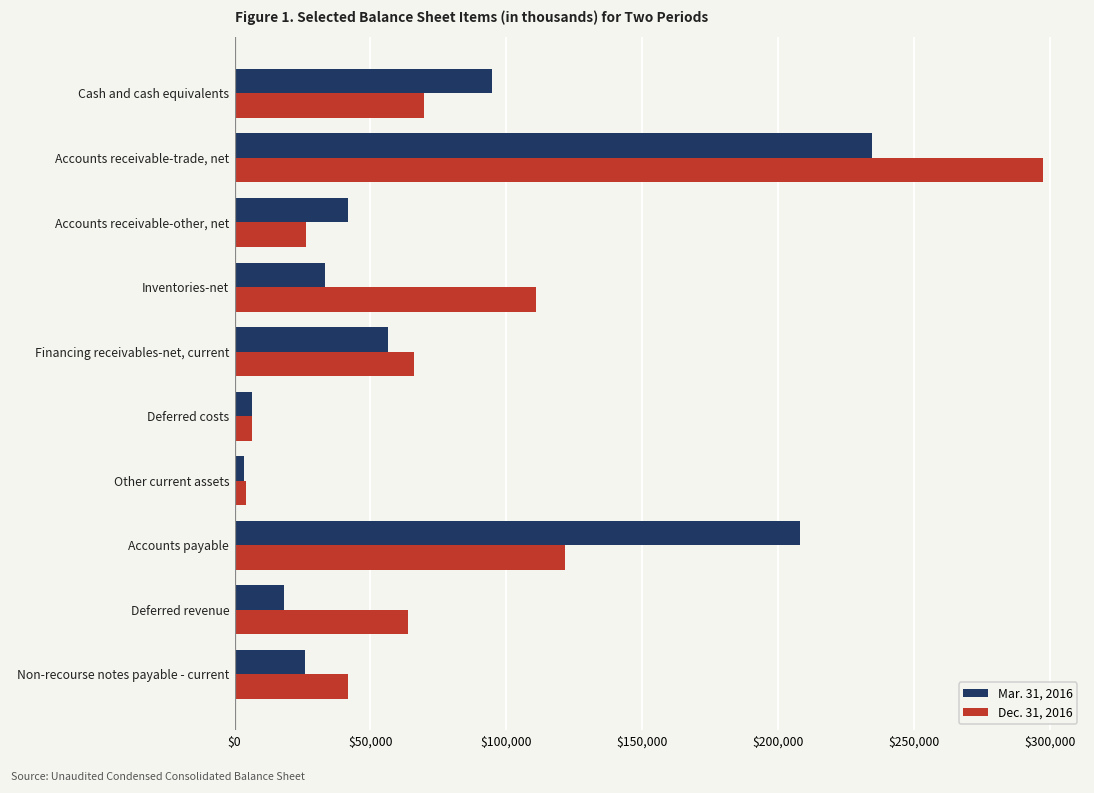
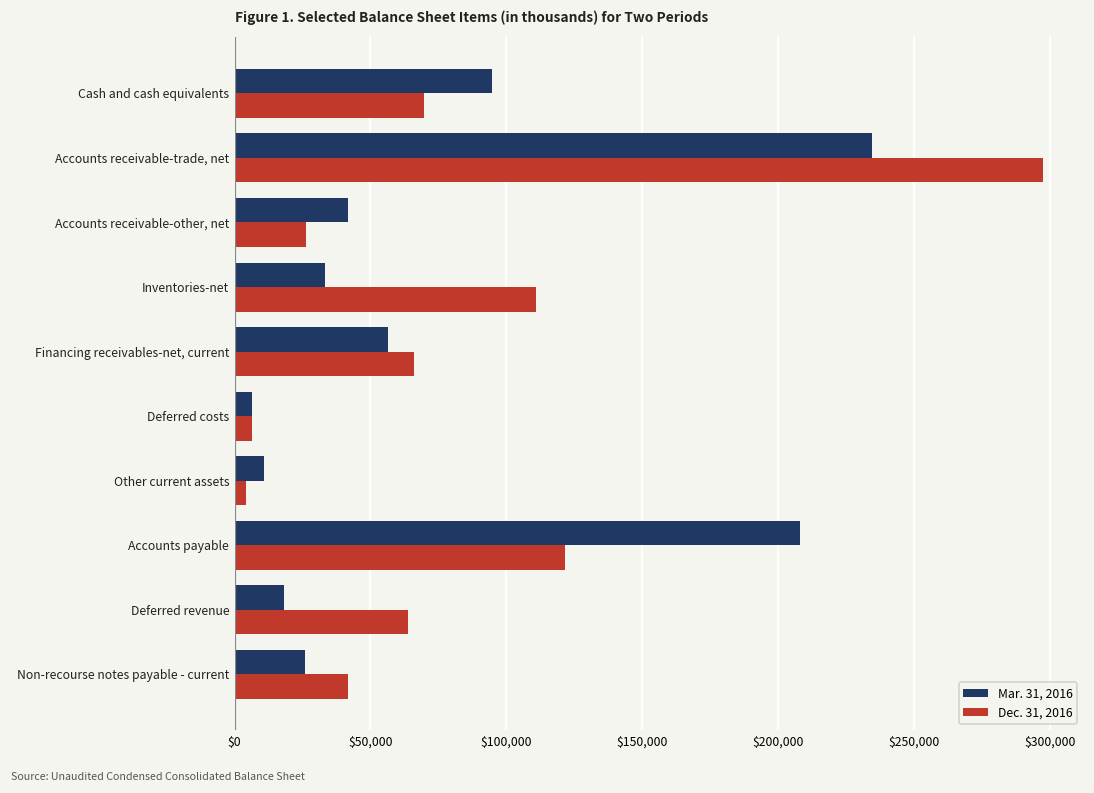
Mar. 31, 2016, Other current assets: $3,000 -> $11,000
